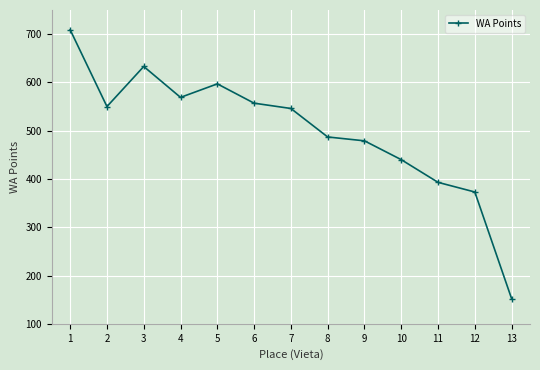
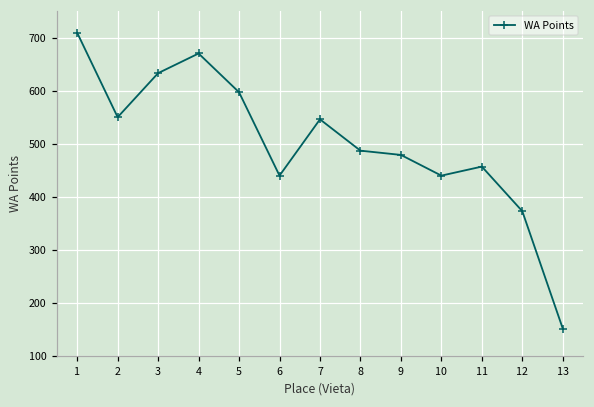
4: 570 -> 670
6: 560 -> 440
11: 390 -> 460
